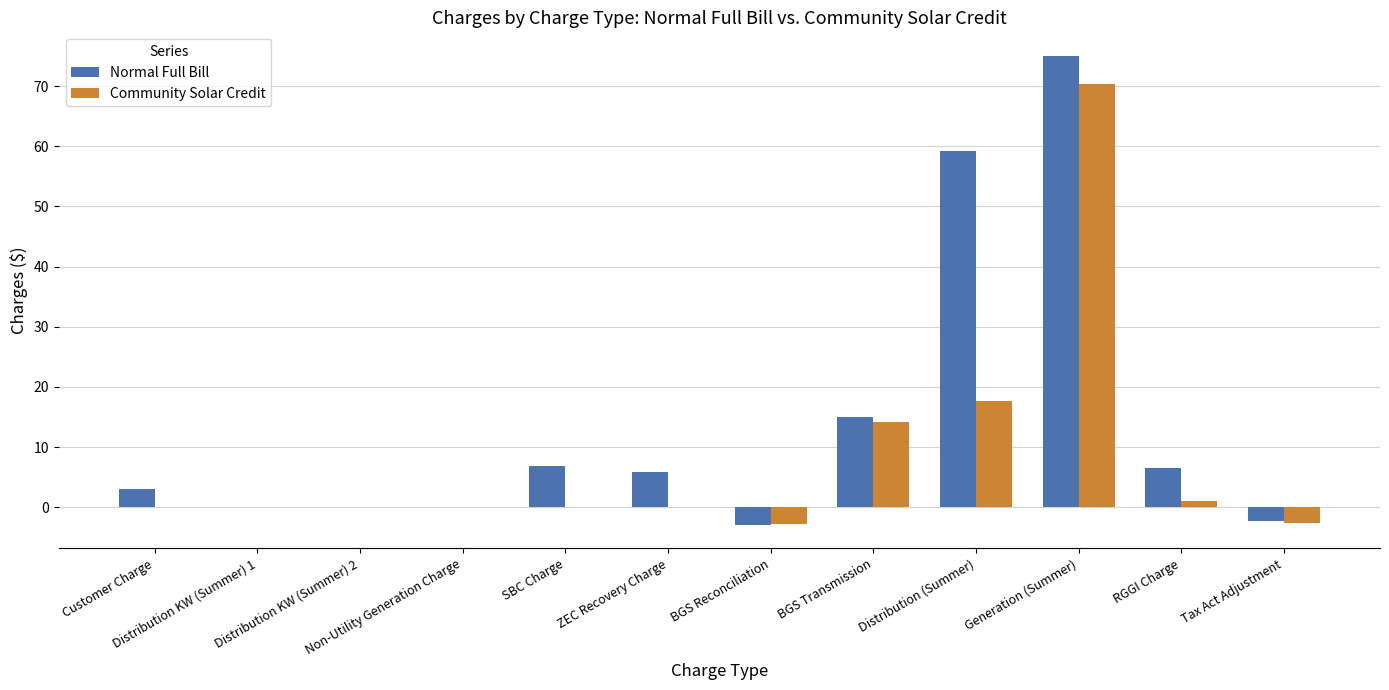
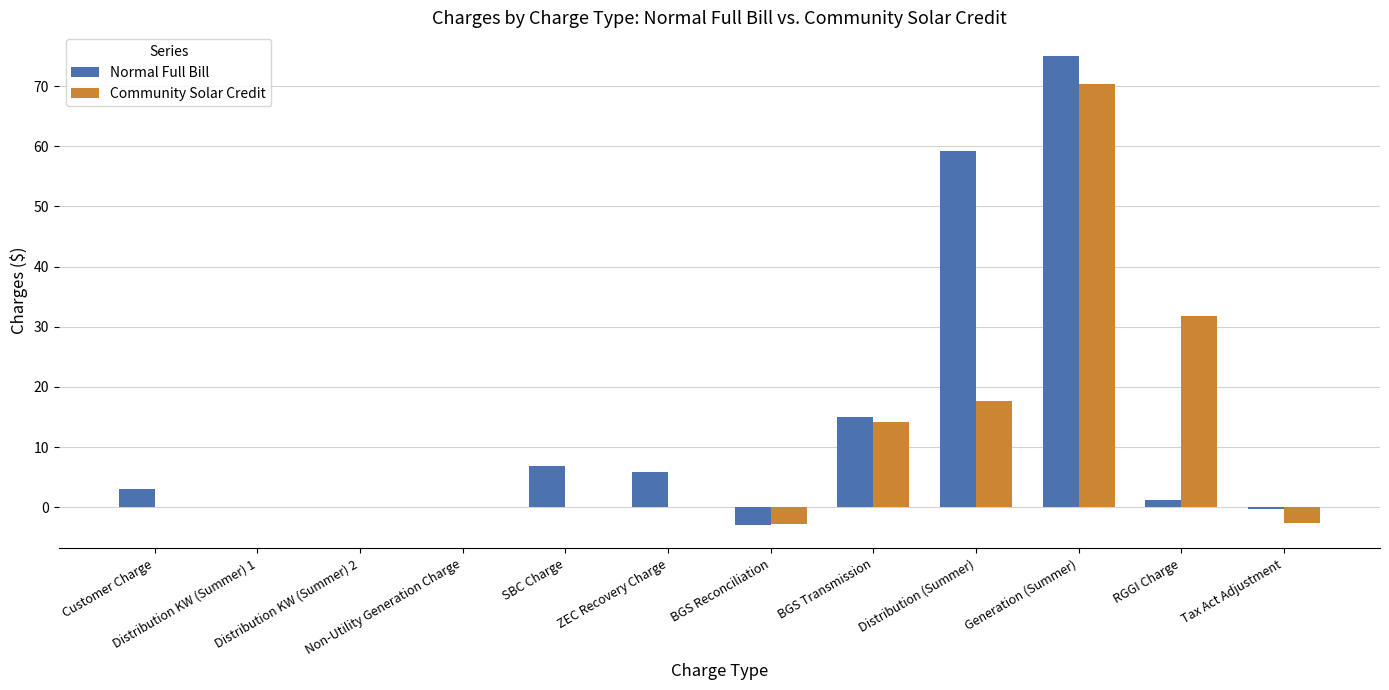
Normal Full Bill, RGGI Charge: 7 -> 1
Community Solar Credit, RGGI Charge: 1 -> 32
Normal Full Bill, Tax Act Adjustment: -2 -> 0
